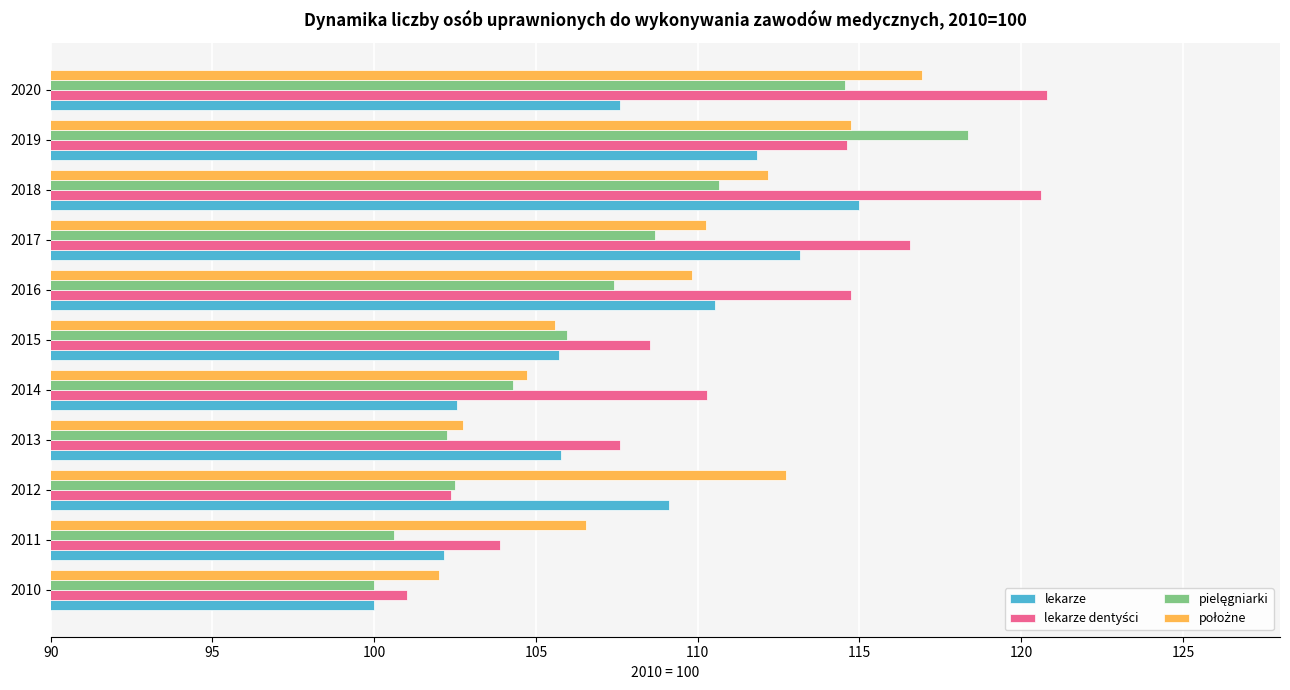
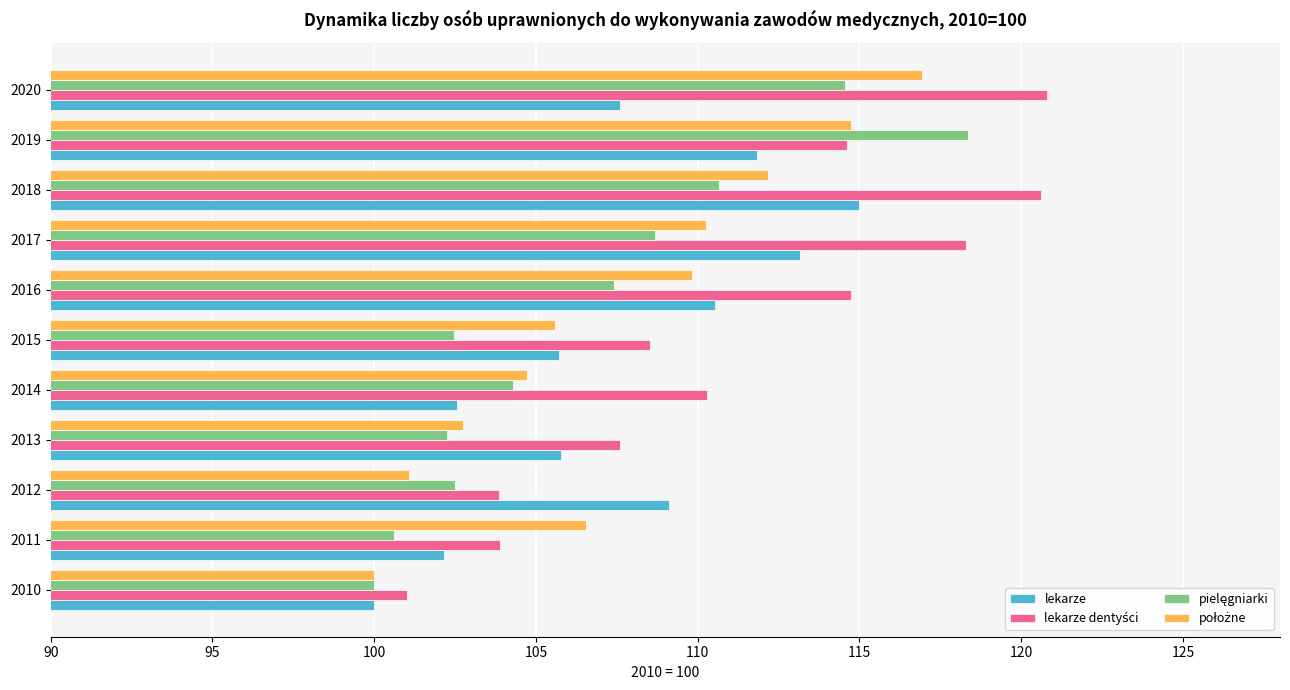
lekarze dentyści, 2017: 116.6 -> 118.3
pielęgniarki, 2015: 106.0 -> 102.5
położne, 2012: 112.7 -> 101.1
lekarze dentyści, 2012: 102.4 -> 103.9
położne, 2010: 102 -> 100
